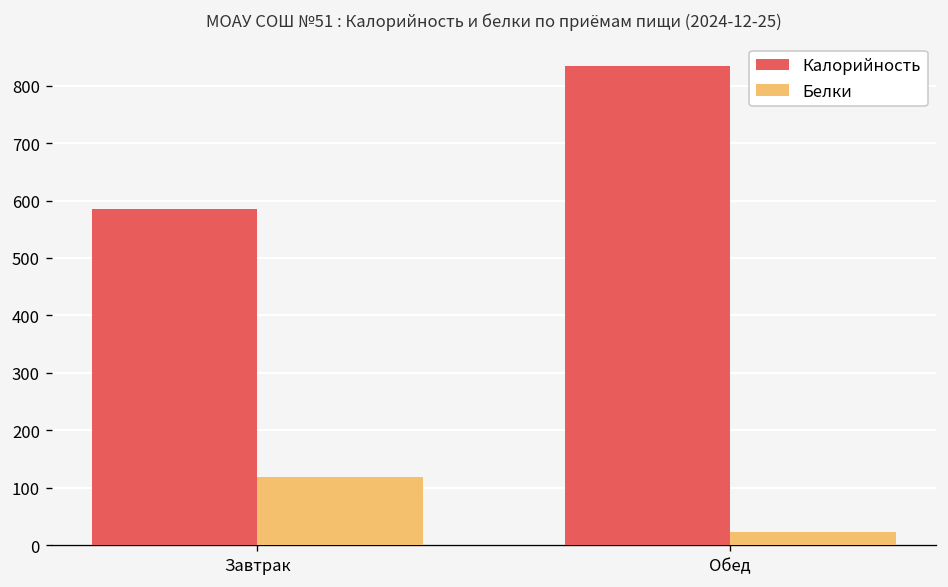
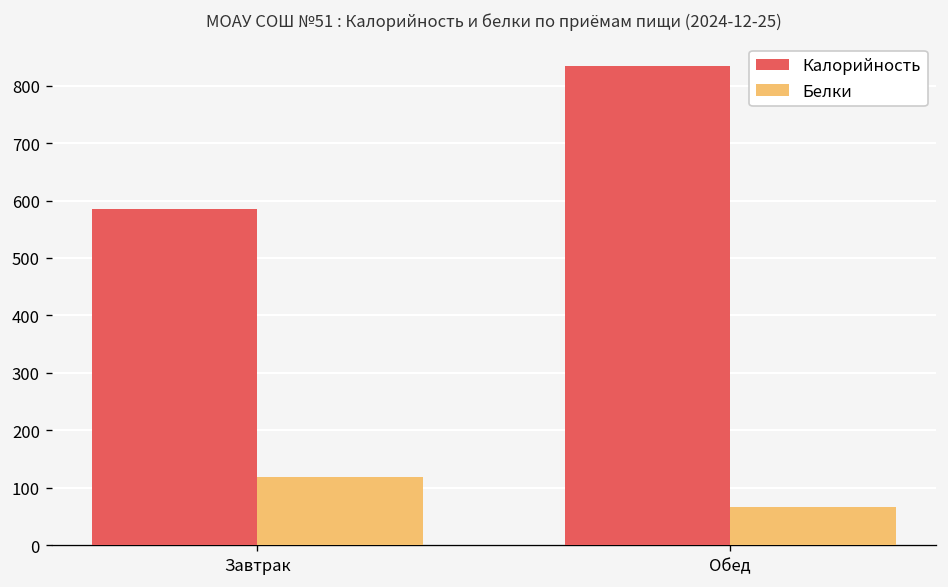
Белки, Обед: 20 -> 70
